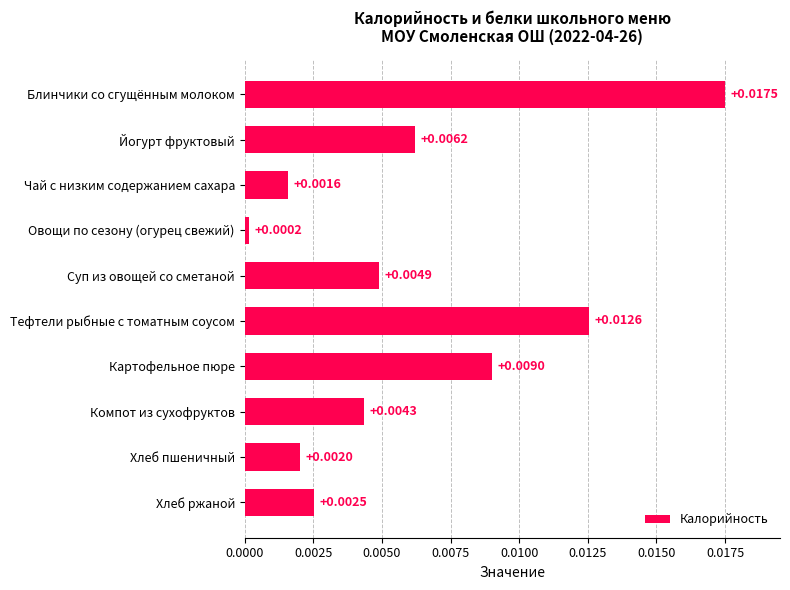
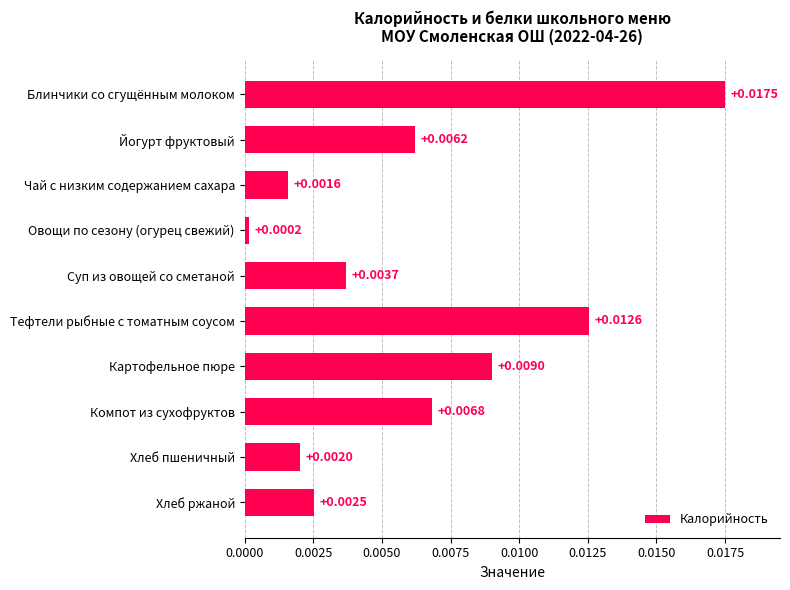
Суп из овощей со сметаной: +0.0049 -> +0.0037
Компот из сухофруктов: +0.0043 -> +0.0068
